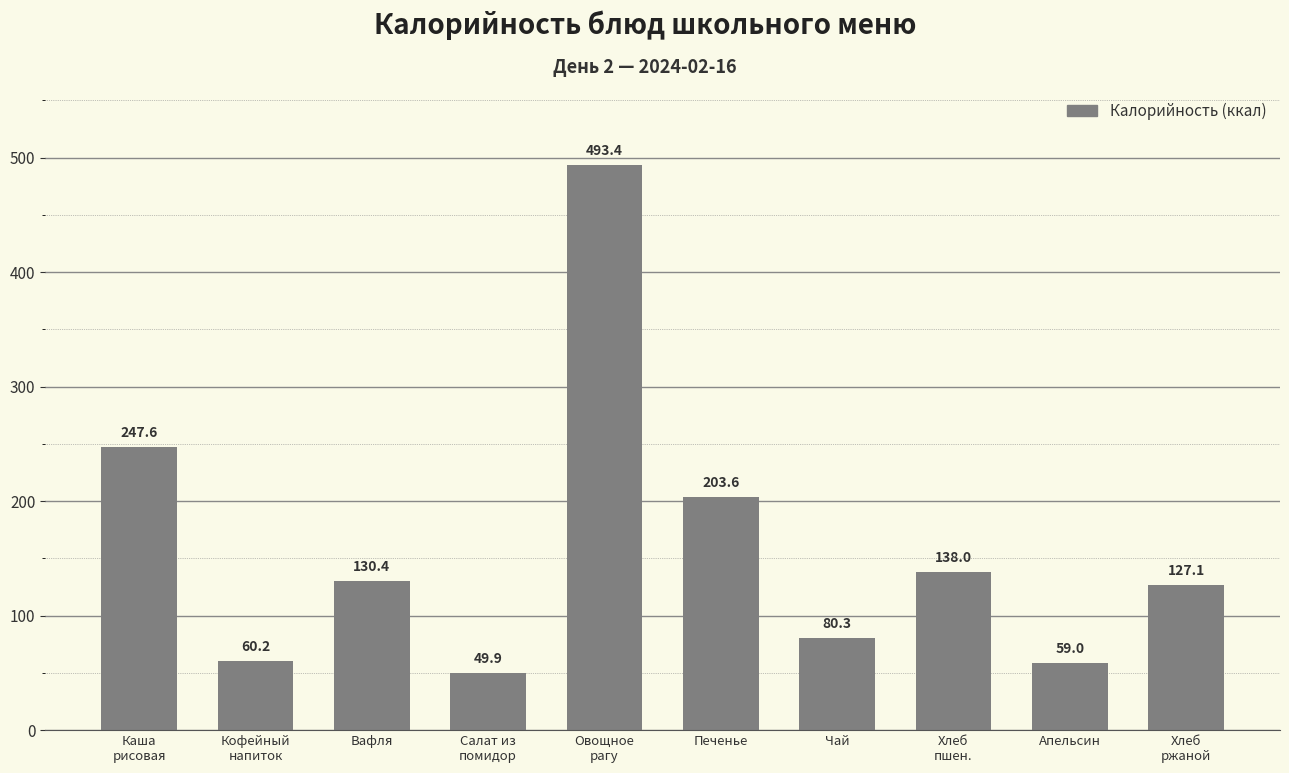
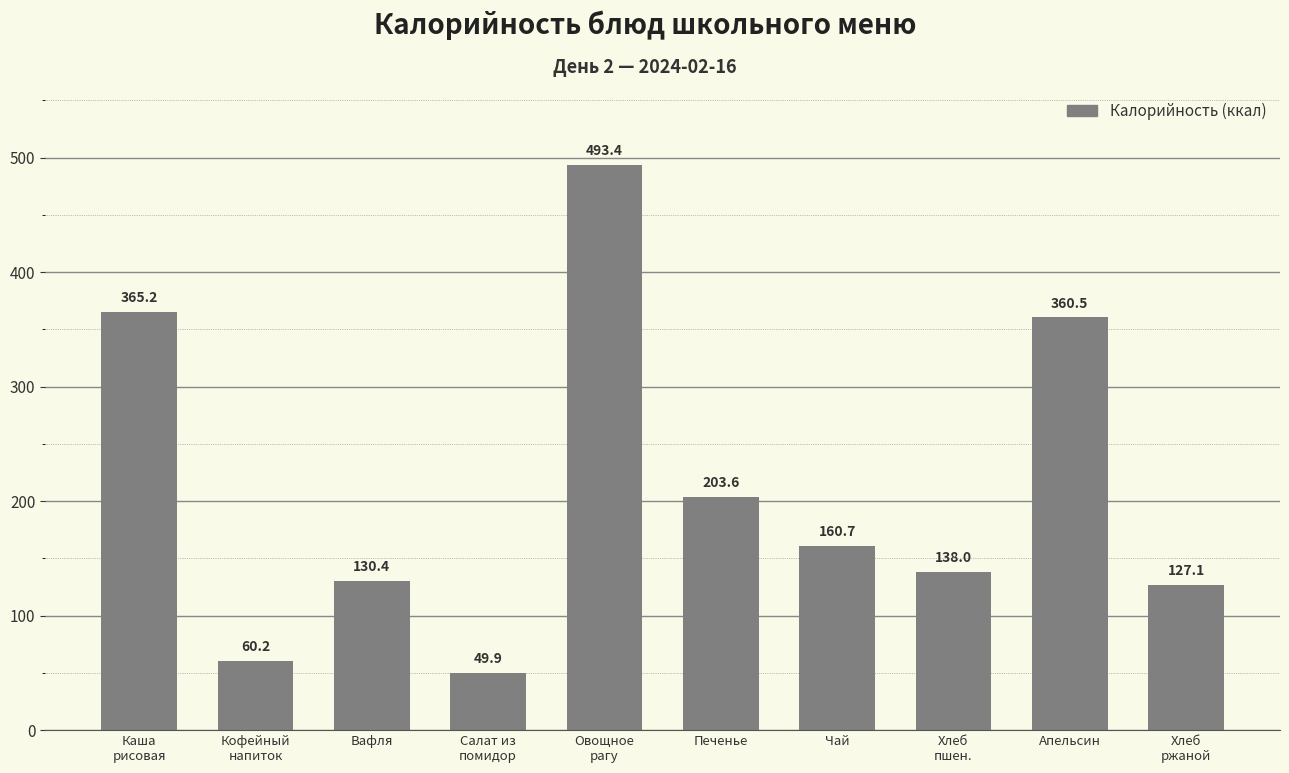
Каша рисовая: 247.6 -> 365.2
Чай: 80.3 -> 160.7
Апельсин: 59.0 -> 360.5
